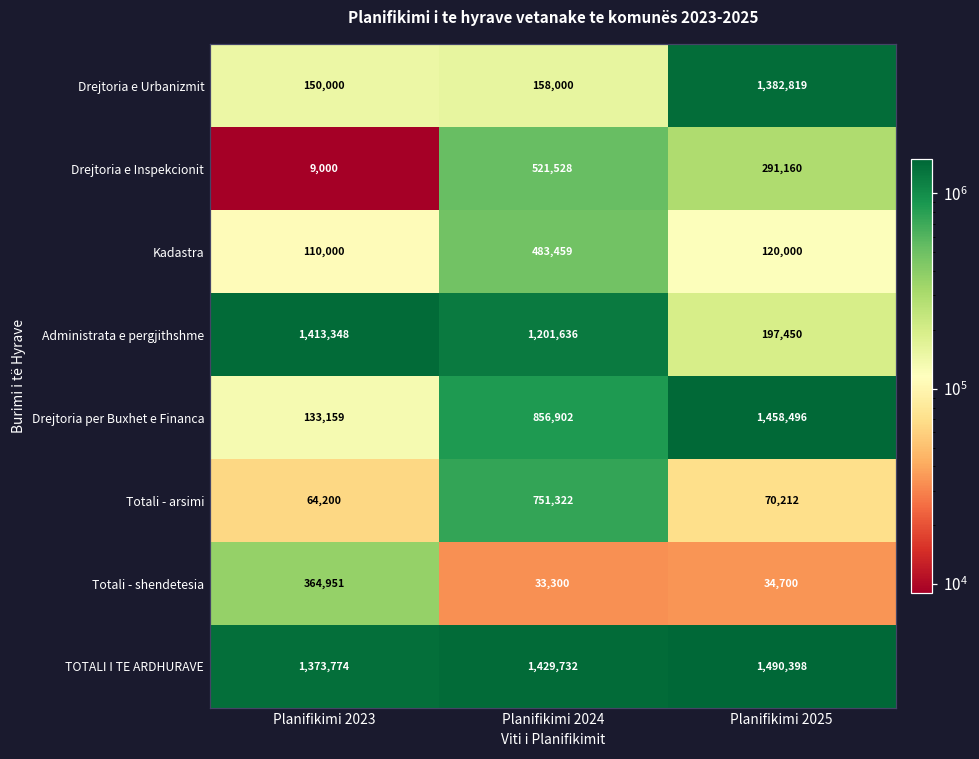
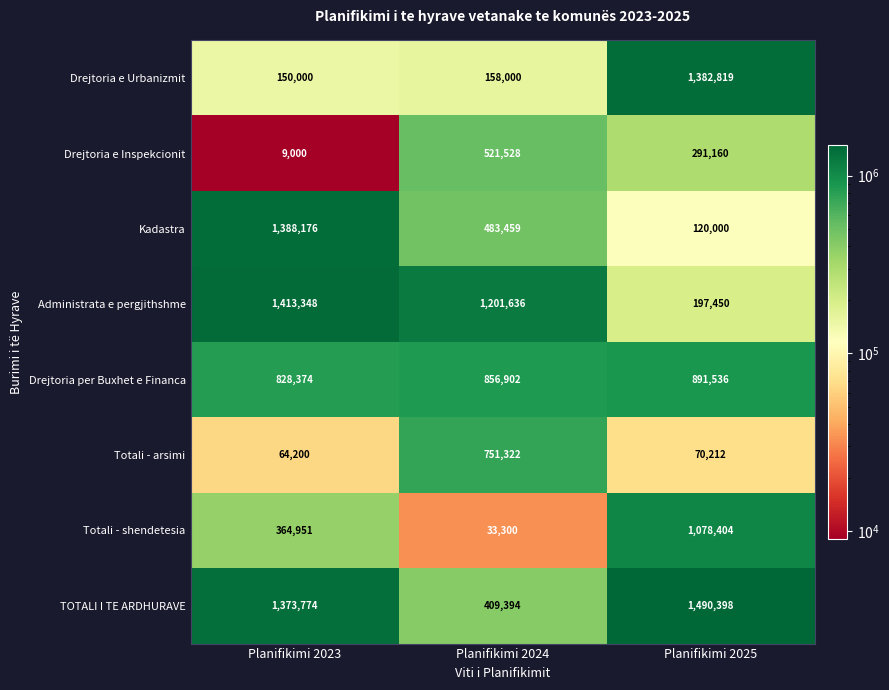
Kadastra, Planifikimi 2023: 110,000 -> 1,388,176
Drejtoria per Buxhet e Financa, Planifikimi 2023: 133,159 -> 828,374
Drejtoria per Buxhet e Financa, Planifikimi 2025: 1,458,496 -> 891,536
Totali - shendetesia, Planifikimi 2025: 34,700 -> 1,078,404
TOTALI I TE ARDHURAVE, Planifikimi 2024: 1,429,732 -> 409,394
